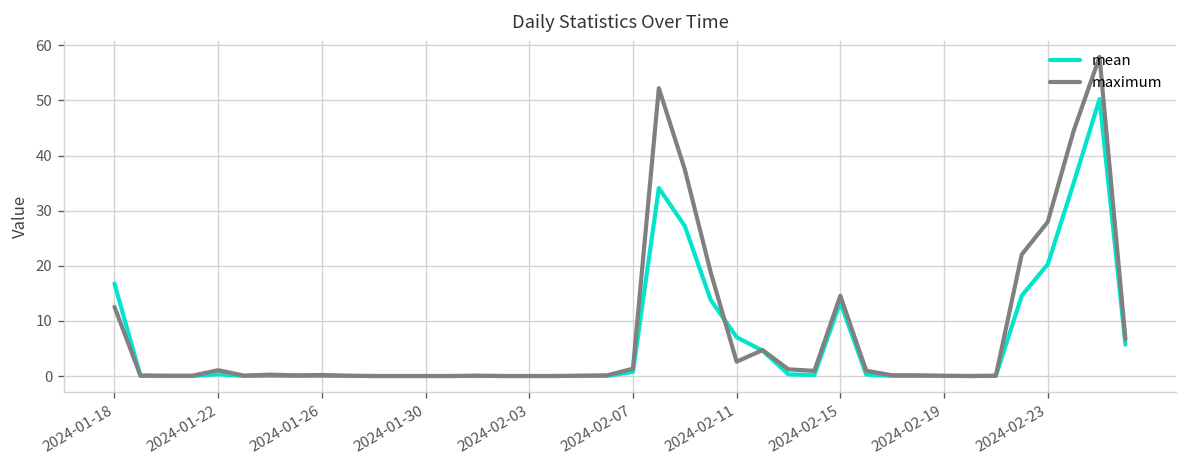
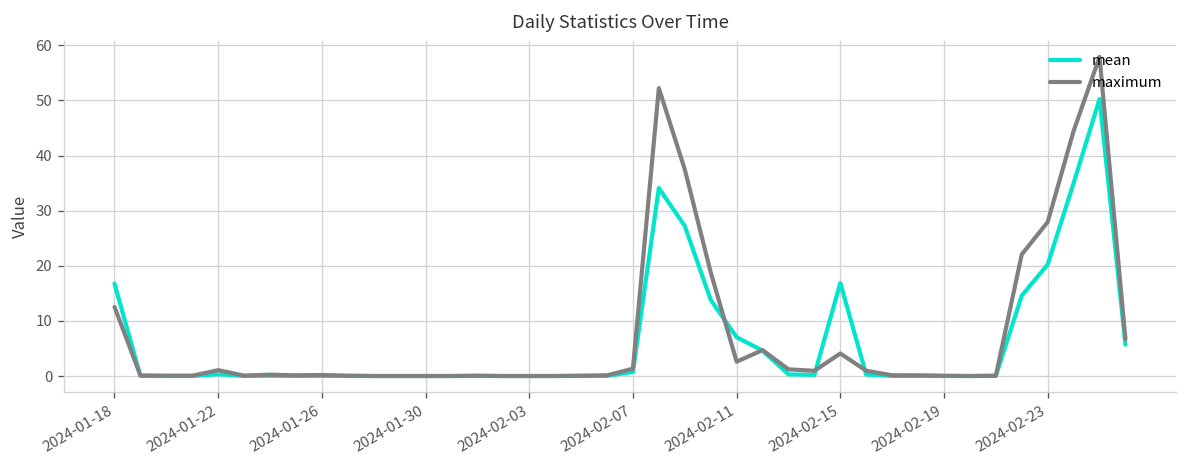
mean, 2024-02-15: 13 -> 17
maximum, 2024-02-15: 15 -> 4
